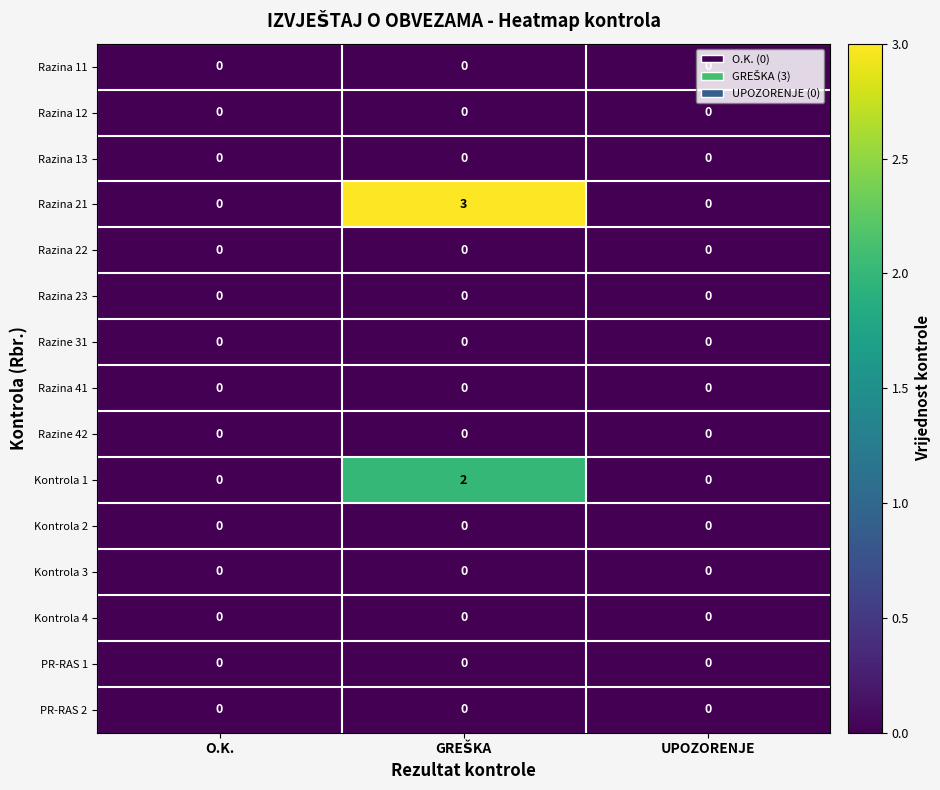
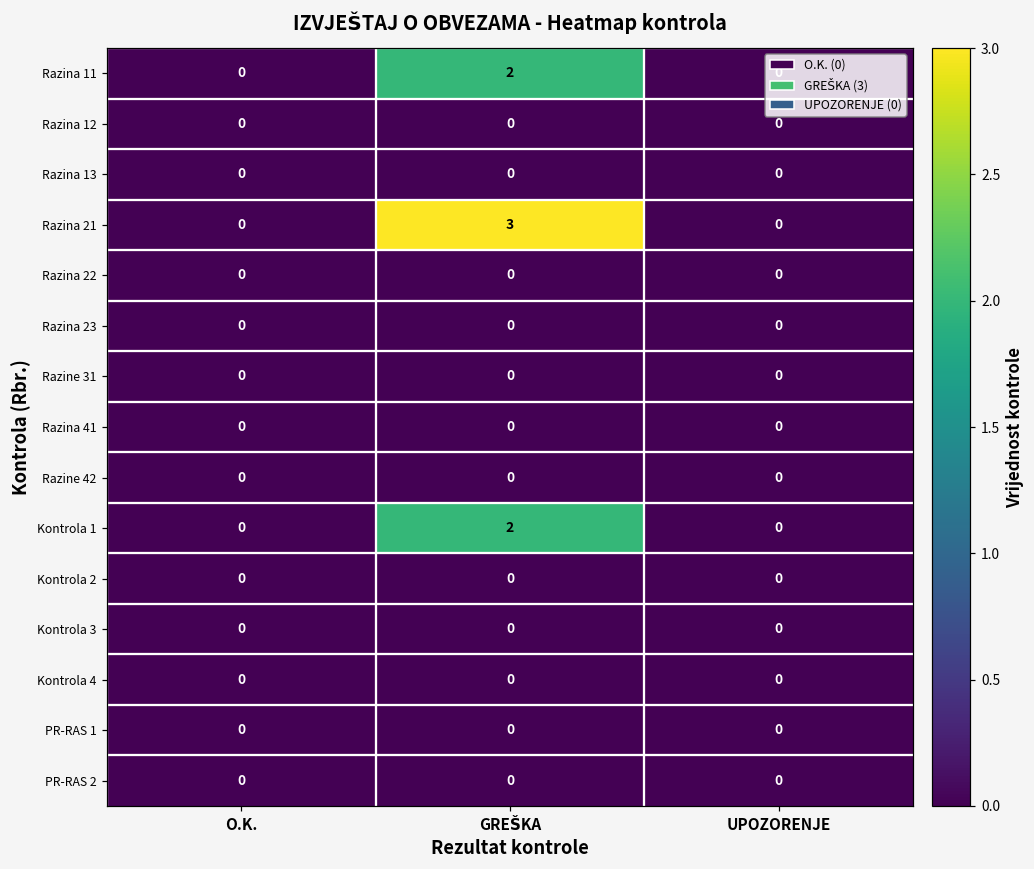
Razina 11, GREŠKA: 0 -> 2
